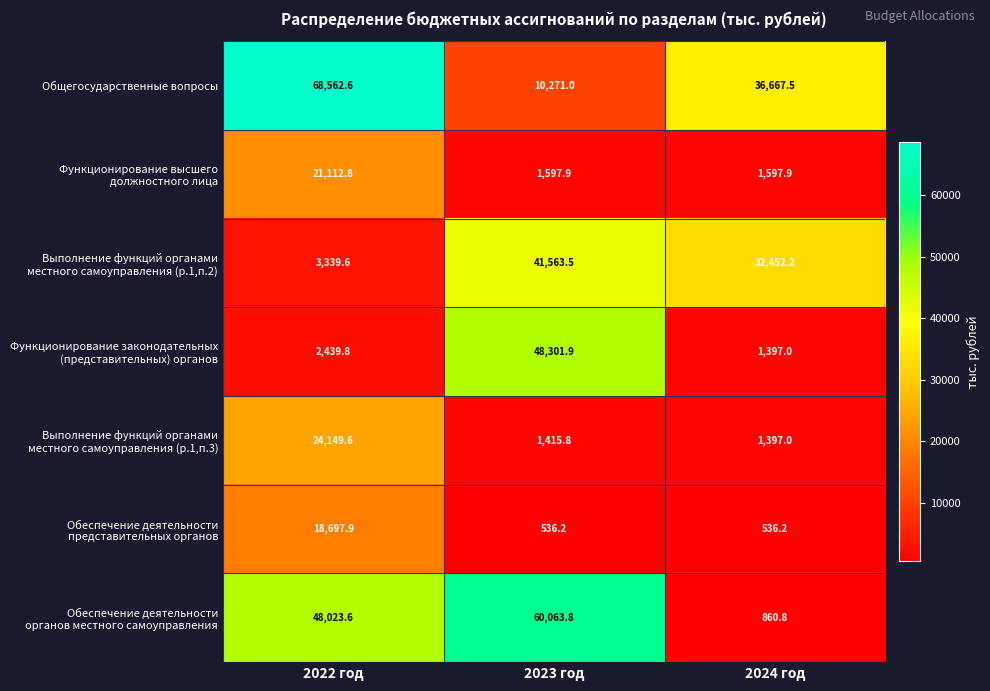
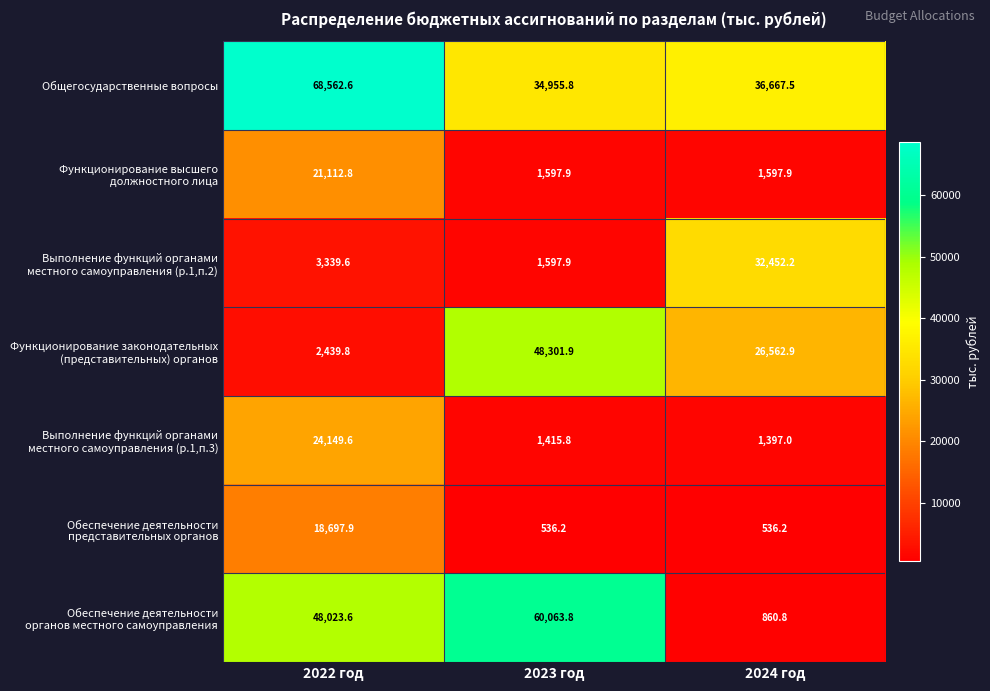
Общегосударственные вопросы, 2023 год: 10,271.0 -> 34,955.8
Выполнение функций органами местного самоуправления (р.1,п.2), 2023 год: 41,563.5 -> 1,597.9
Функционирование законодательных (представительных) органов, 2024 год: 1,397.0 -> 26,562.9
